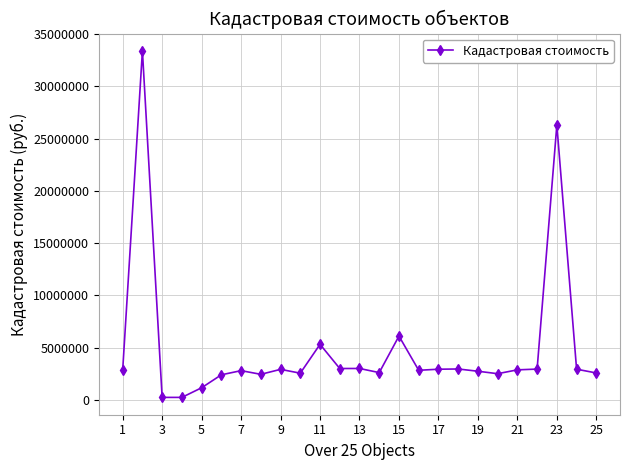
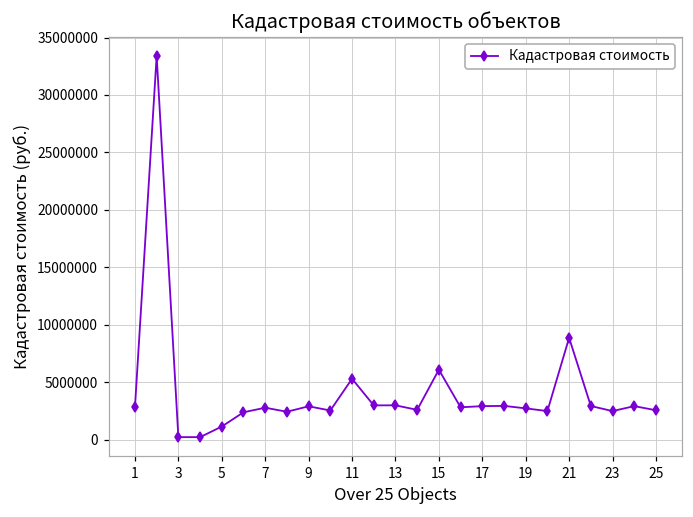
21: 2900000 -> 8900000
23: 26300000 -> 2500000
